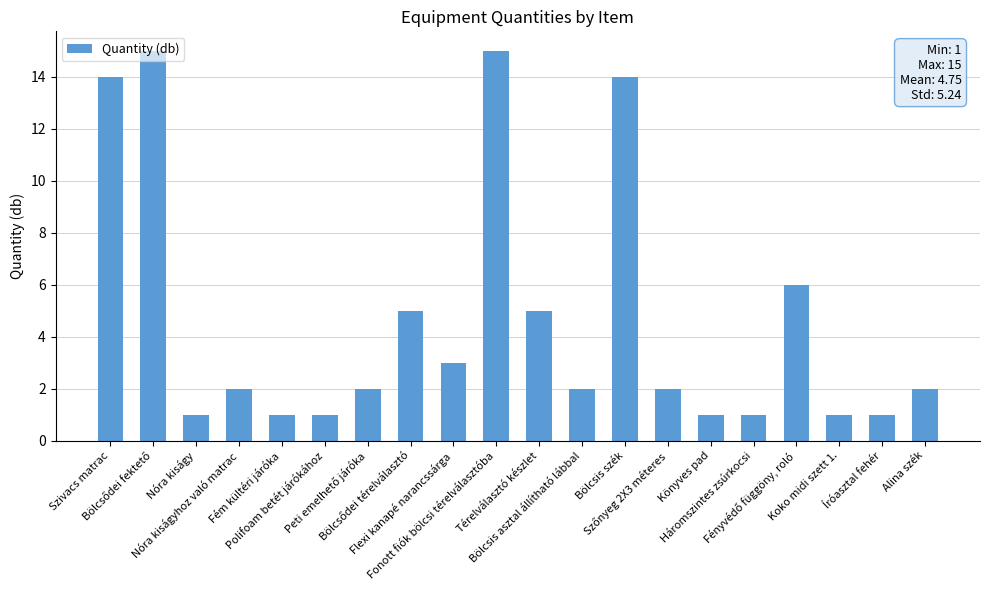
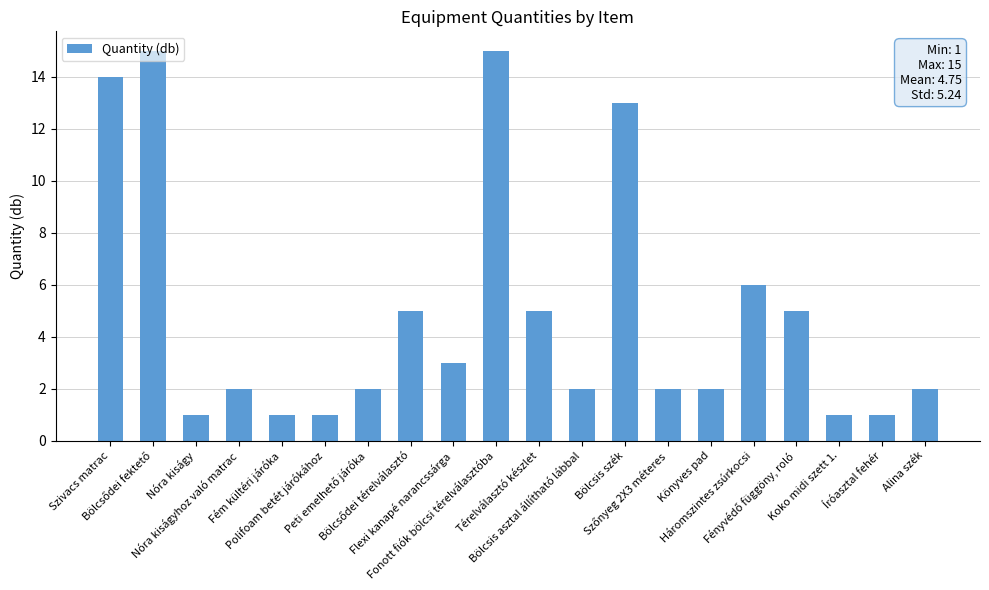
Bölcsis szék: 14 -> 13
Könyves pad: 1 -> 2
Háromszintes zsúrkocsi: 1 -> 6
Fényvédő függöny, roló: 6 -> 5
